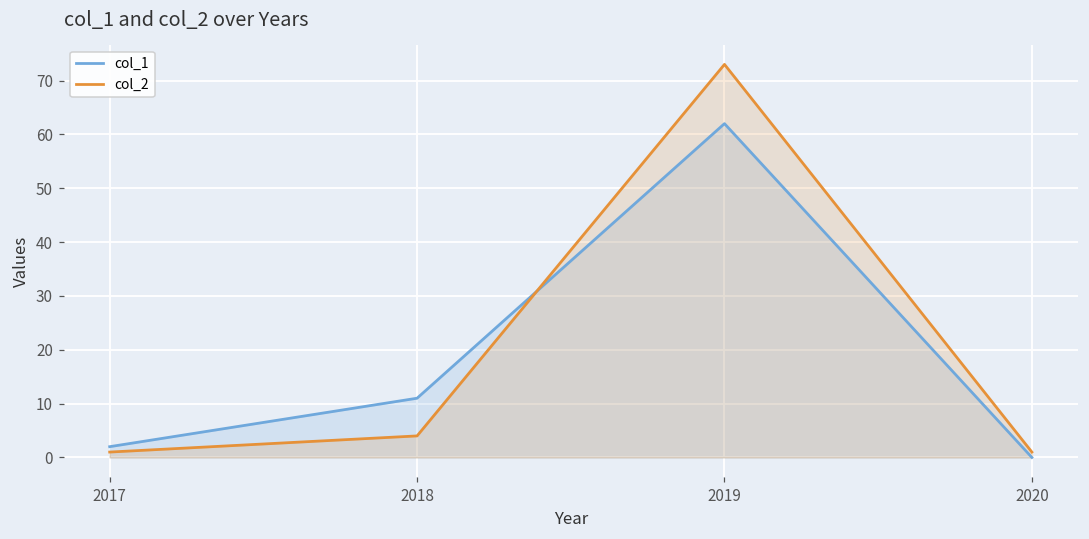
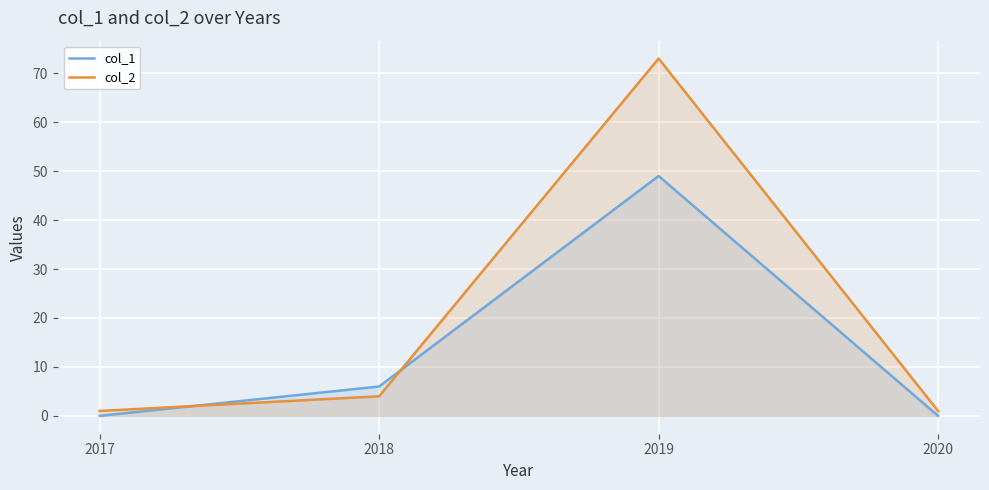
col_1, 2017: 2 -> 0
col_1, 2018: 11 -> 6
col_1, 2019: 62 -> 49
